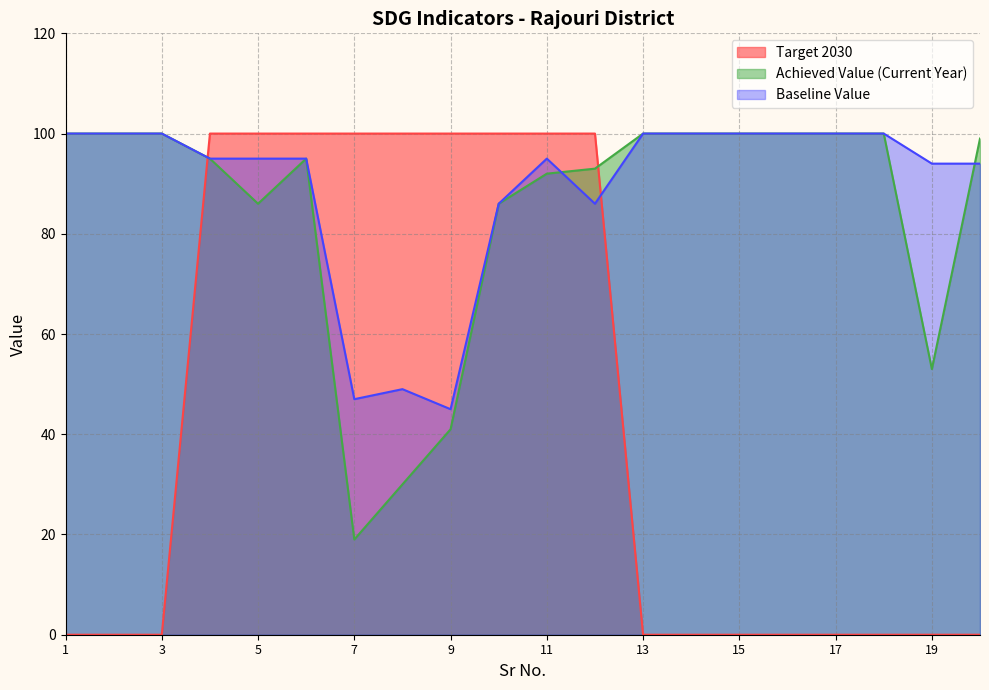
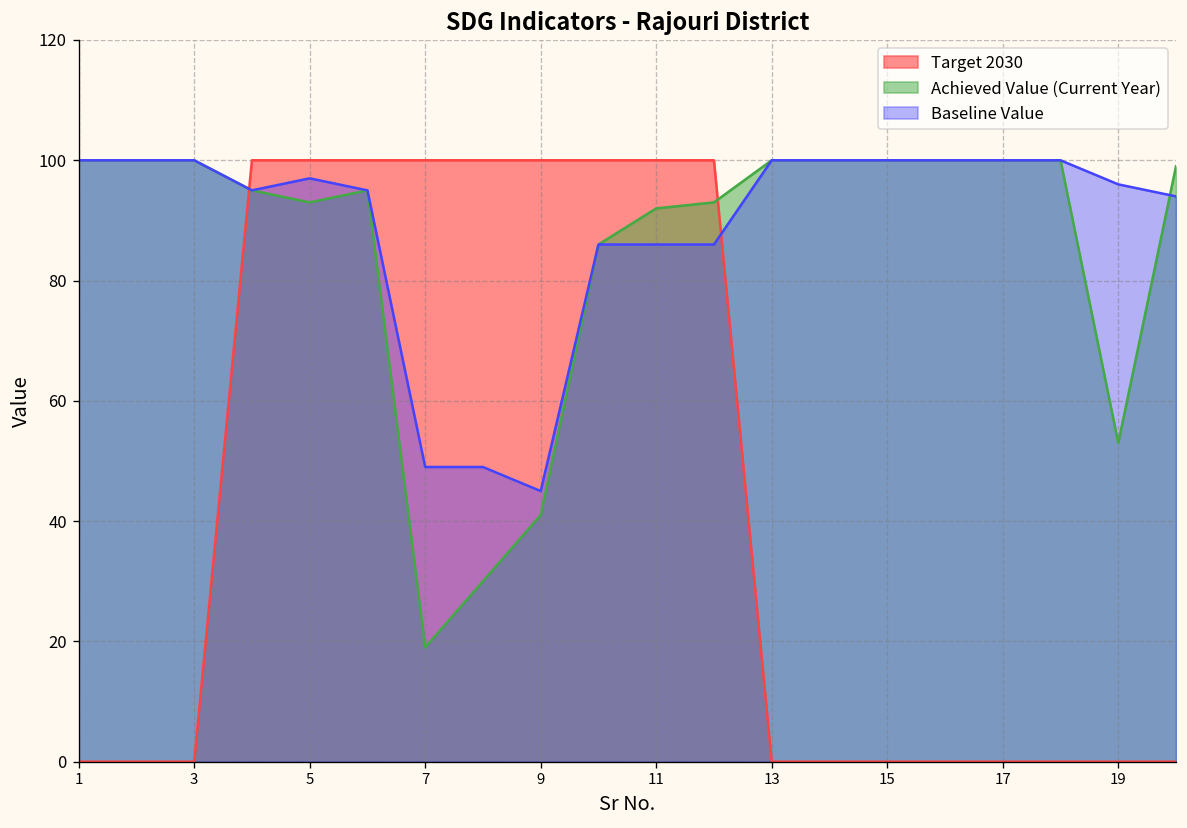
Achieved Value (Current Year), 5: 86 -> 93
Baseline Value, 5: 95 -> 97
Baseline Value, 7: 47 -> 49
Baseline Value, 11: 95 -> 86
Baseline Value, 19: 94 -> 96
